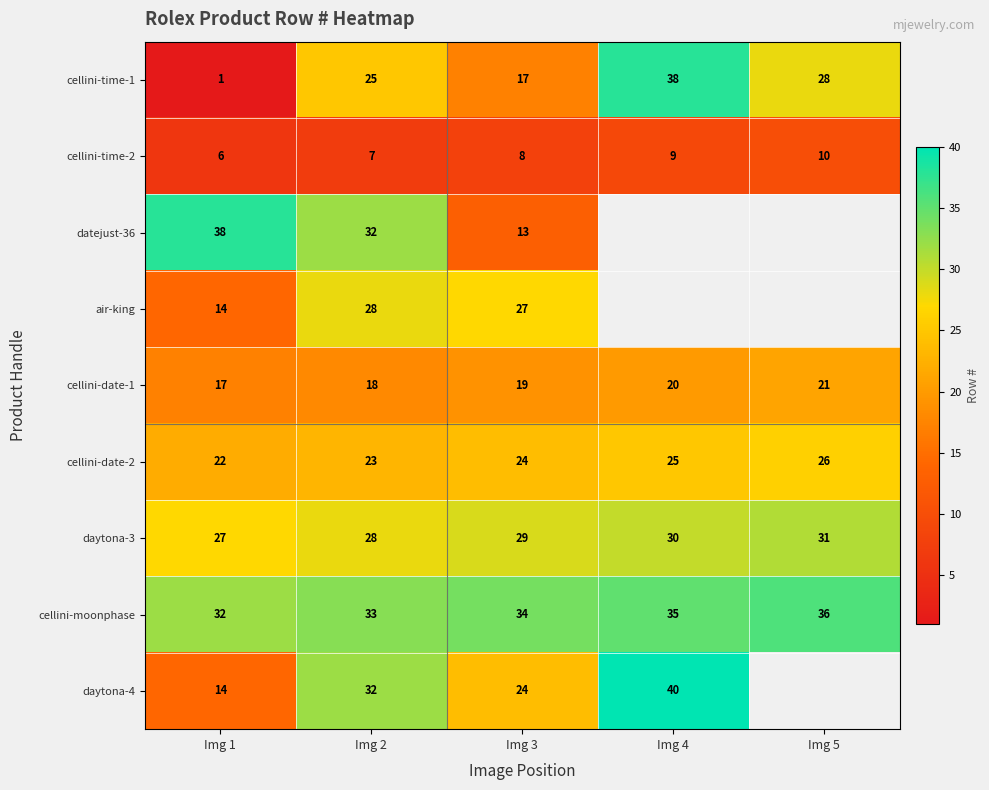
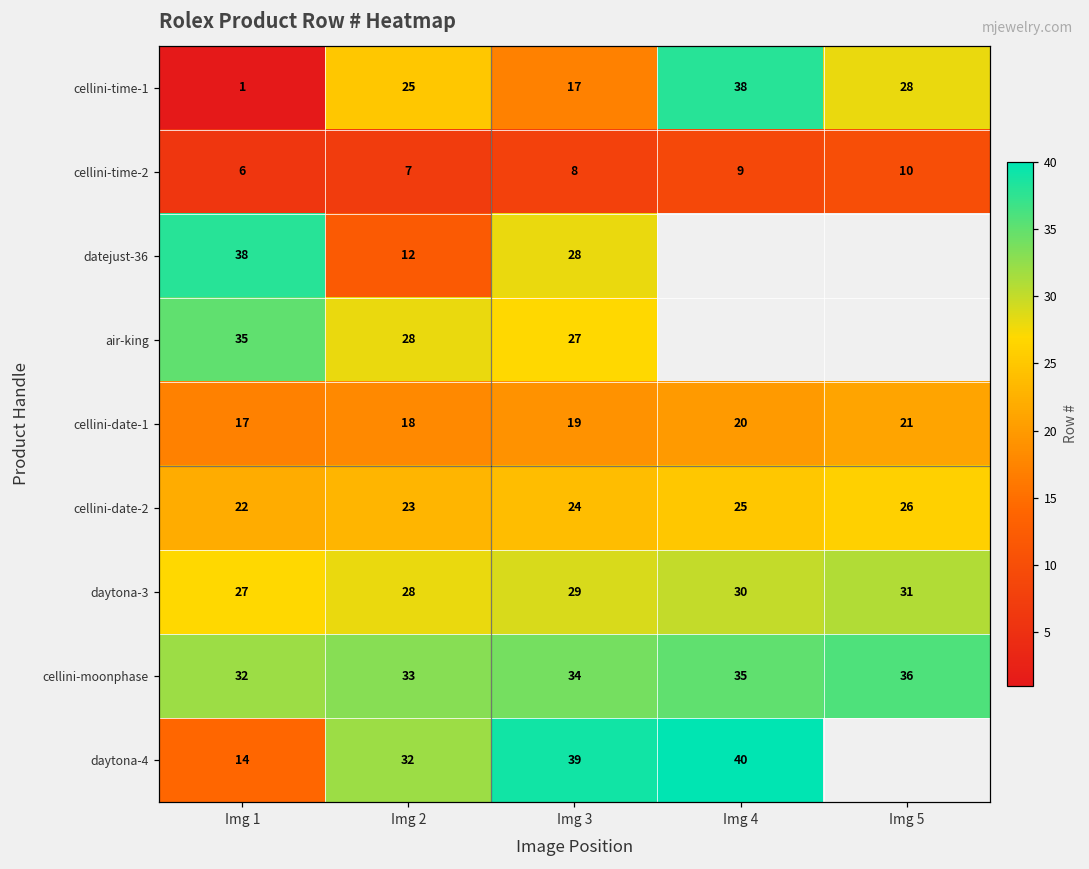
datejust-36, Img 2: 32 -> 12
datejust-36, Img 3: 13 -> 28
air-king, Img 1: 14 -> 35
daytona-4, Img 3: 24 -> 39
